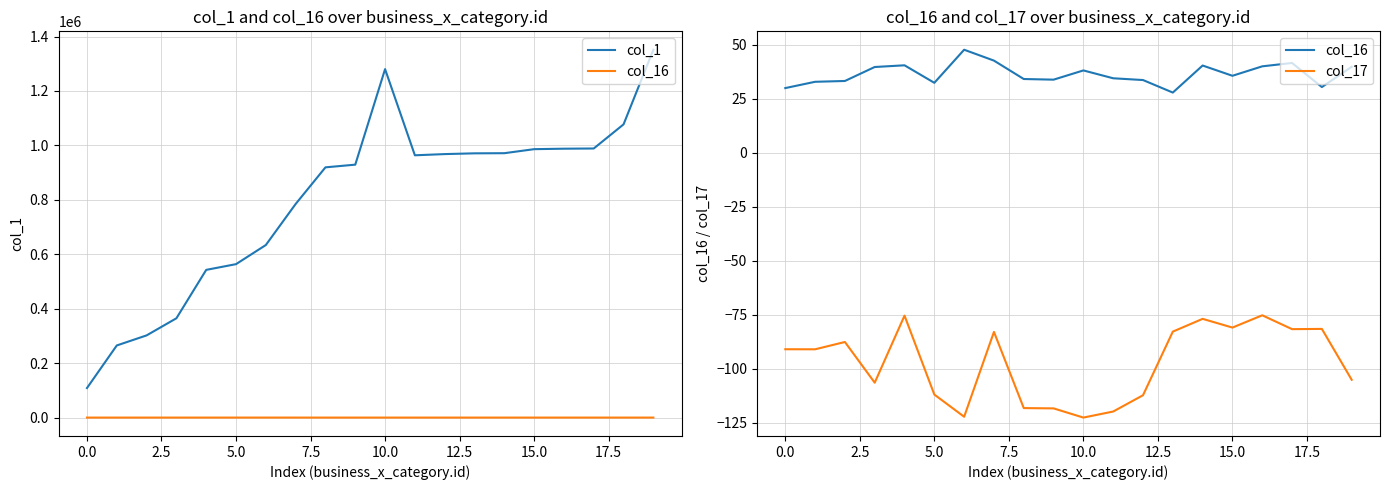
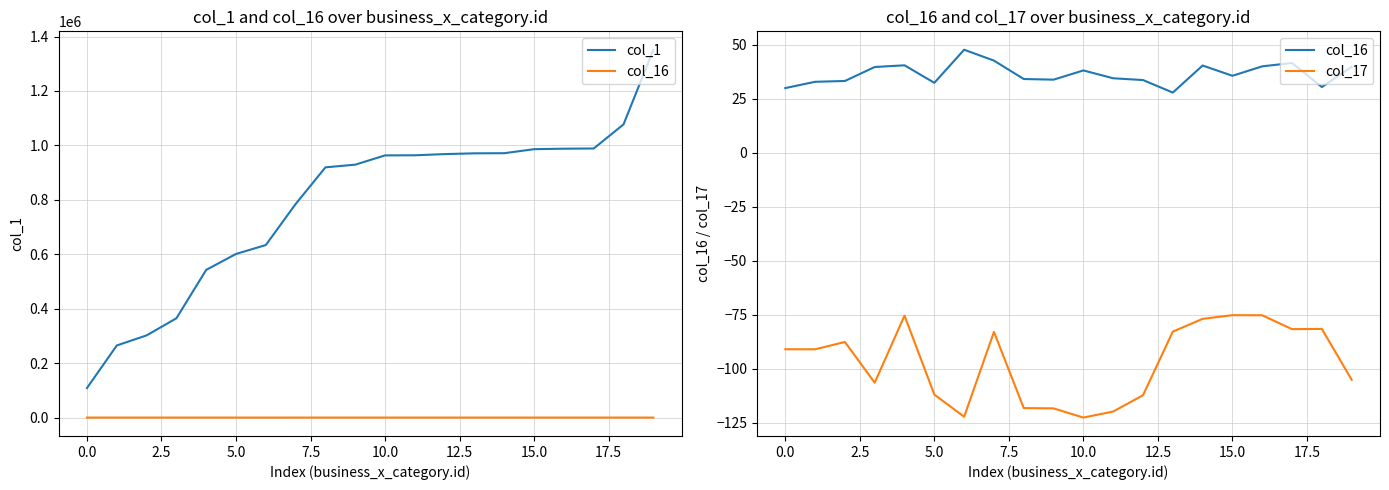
col_1 and col_16 over business_x_category.id, col_1, 5.0: 560000 -> 600000
col_1 and col_16 over business_x_category.id, col_1, 10.0: 1280000 -> 960000
col_16 and col_17 over business_x_category.id, col_17, 15.0: -81 -> -75
